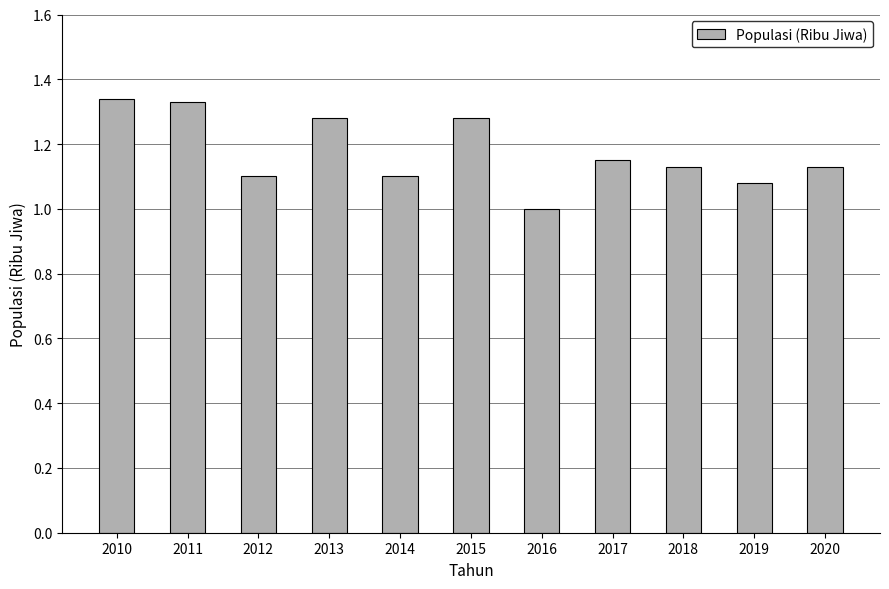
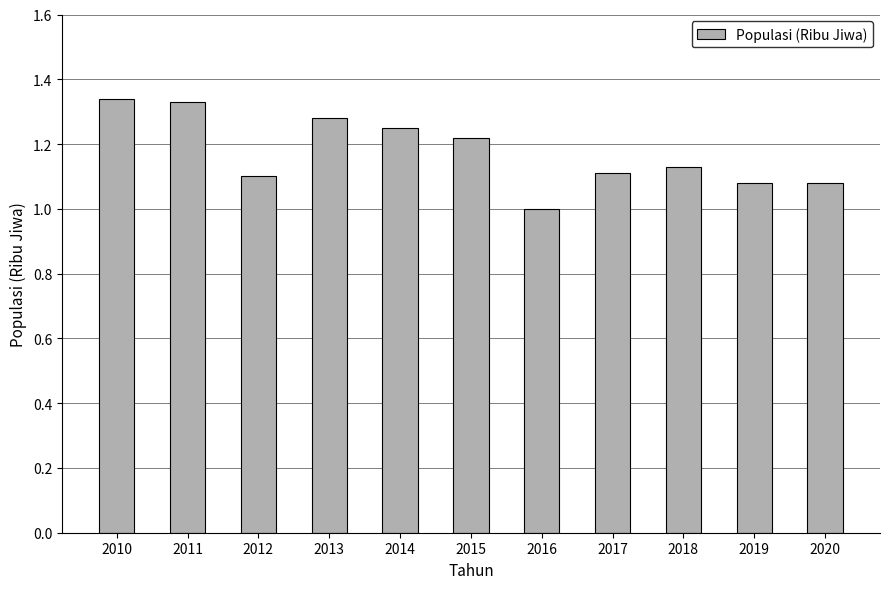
2014: 1.10 -> 1.25
2015: 1.28 -> 1.22
2017: 1.15 -> 1.11
2020: 1.13 -> 1.08
